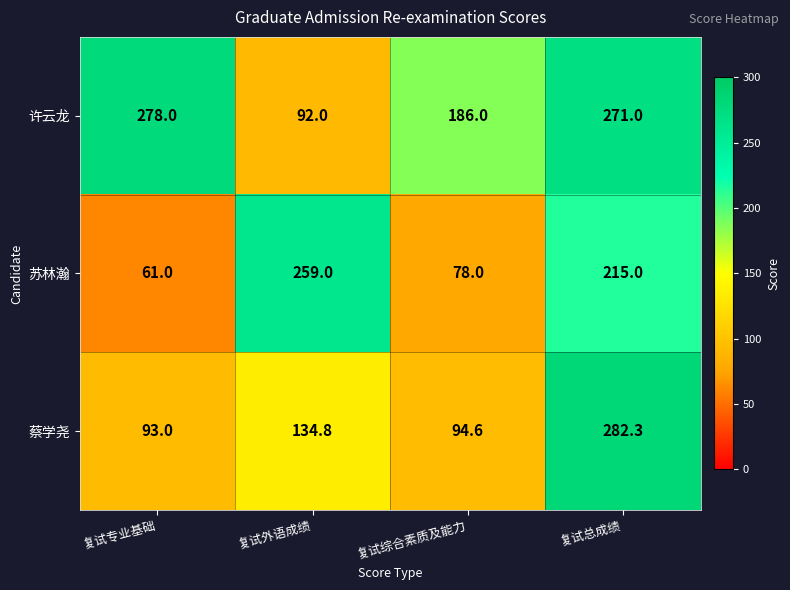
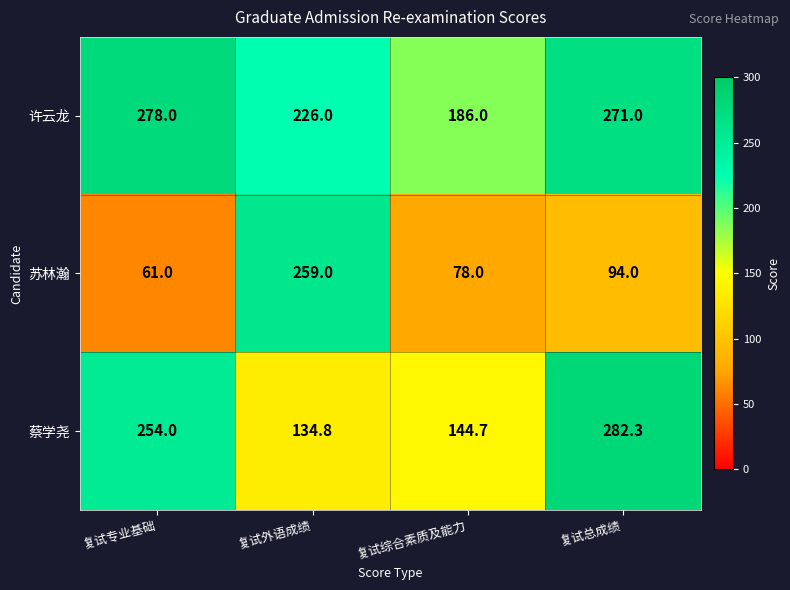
许云龙, 复试外语成绩: 92.0 -> 226.0
苏林瀚, 复试总成绩: 215.0 -> 94.0
蔡学尧, 复试专业基础: 93.0 -> 254.0
蔡学尧, 复试综合素质及能力: 94.6 -> 144.7
